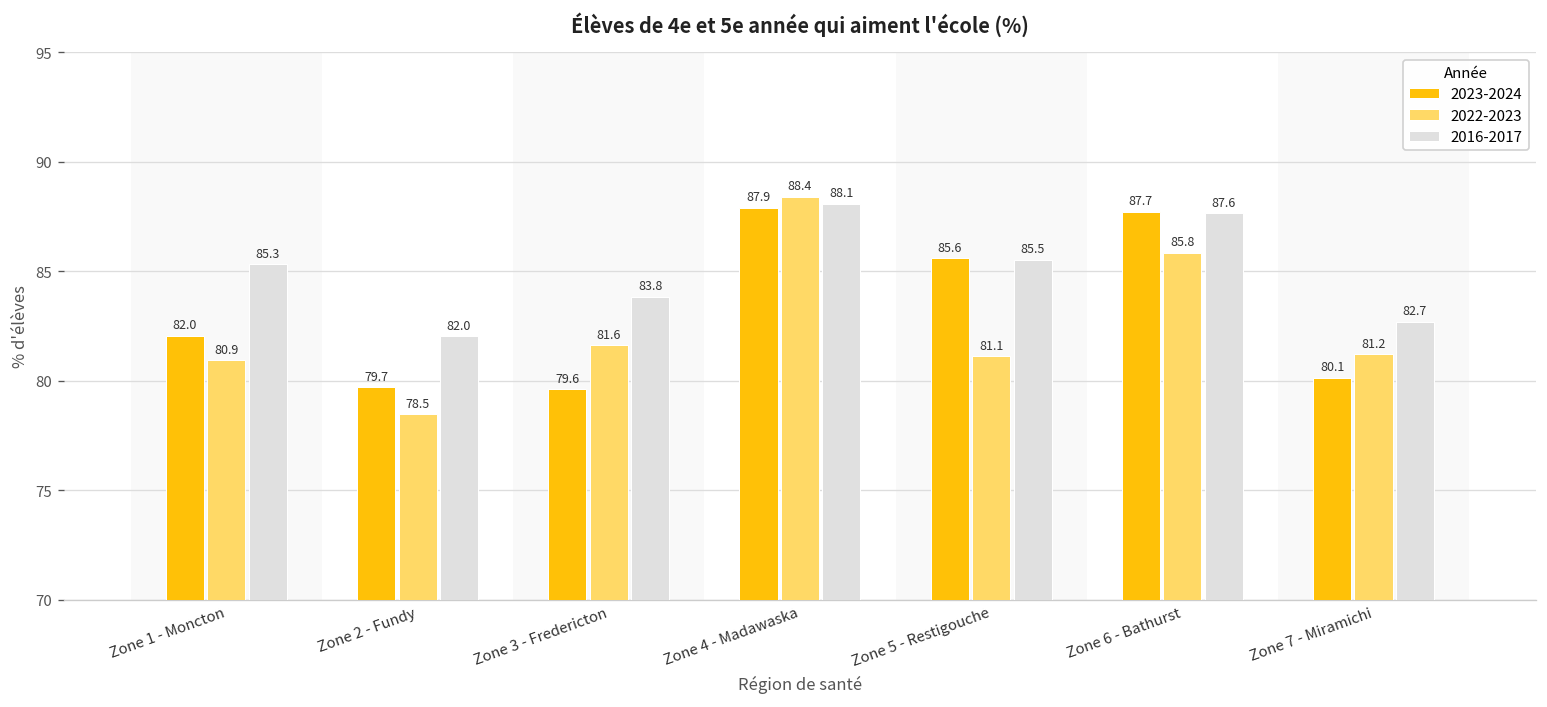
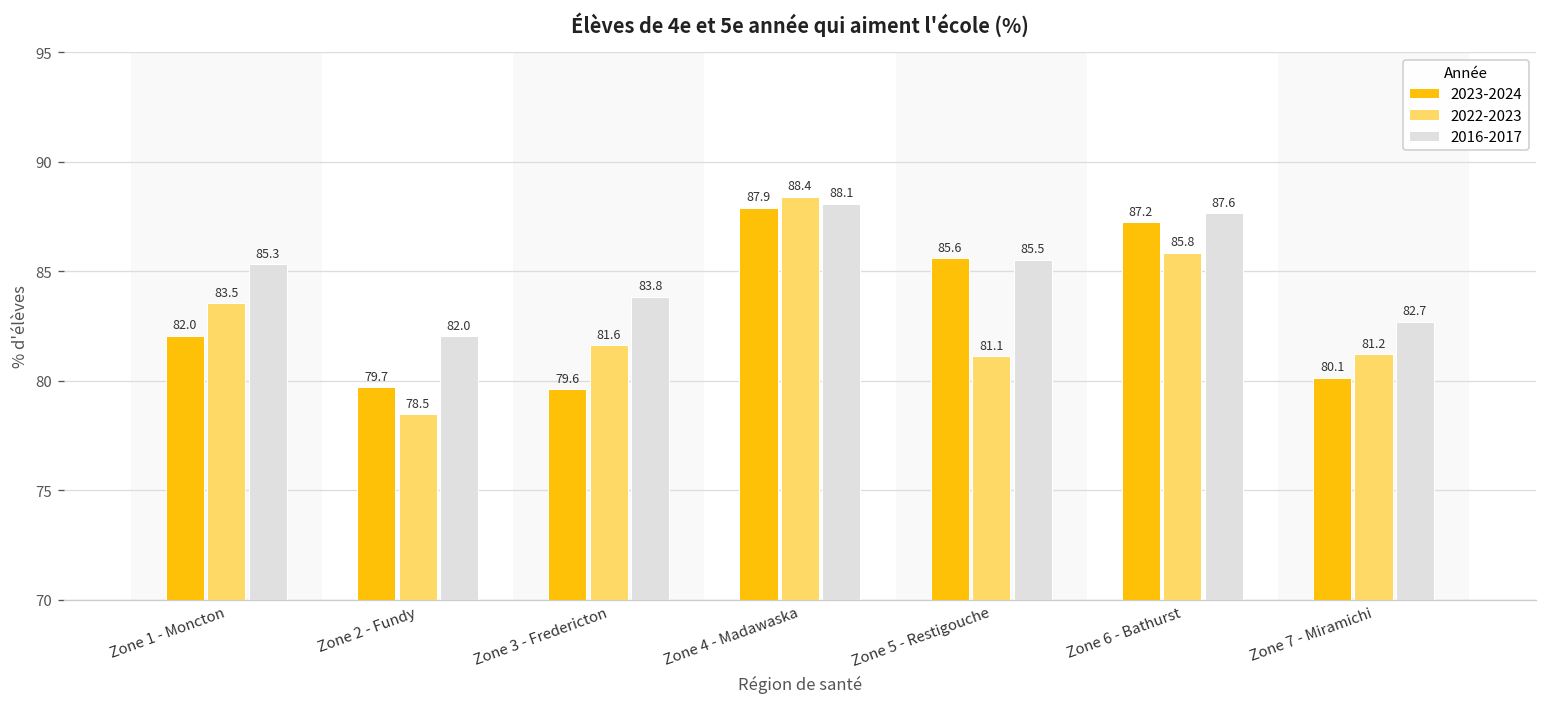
2022-2023, Zone 1 - Moncton: 80.9 -> 83.5
2023-2024, Zone 6 - Bathurst: 87.7 -> 87.2
